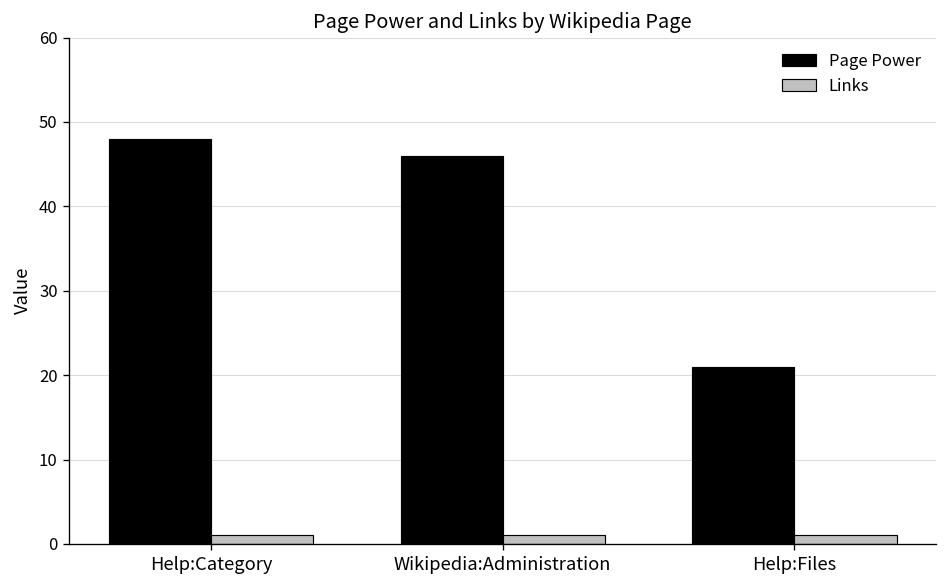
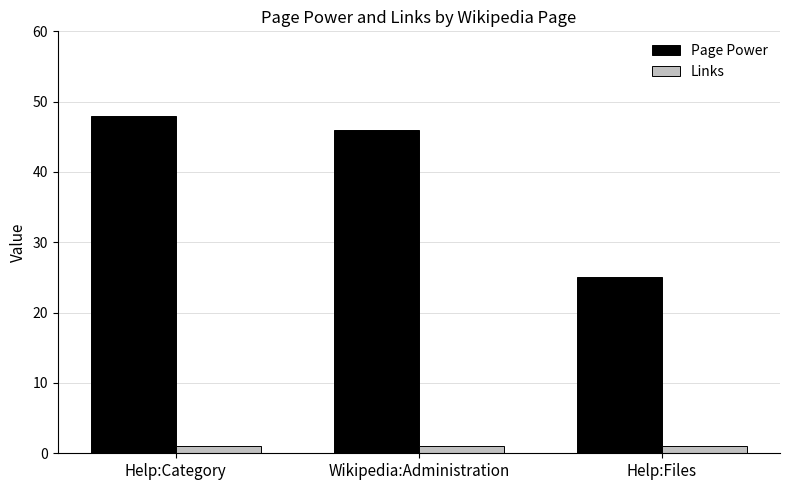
Page Power, Help:Files: 21 -> 25
